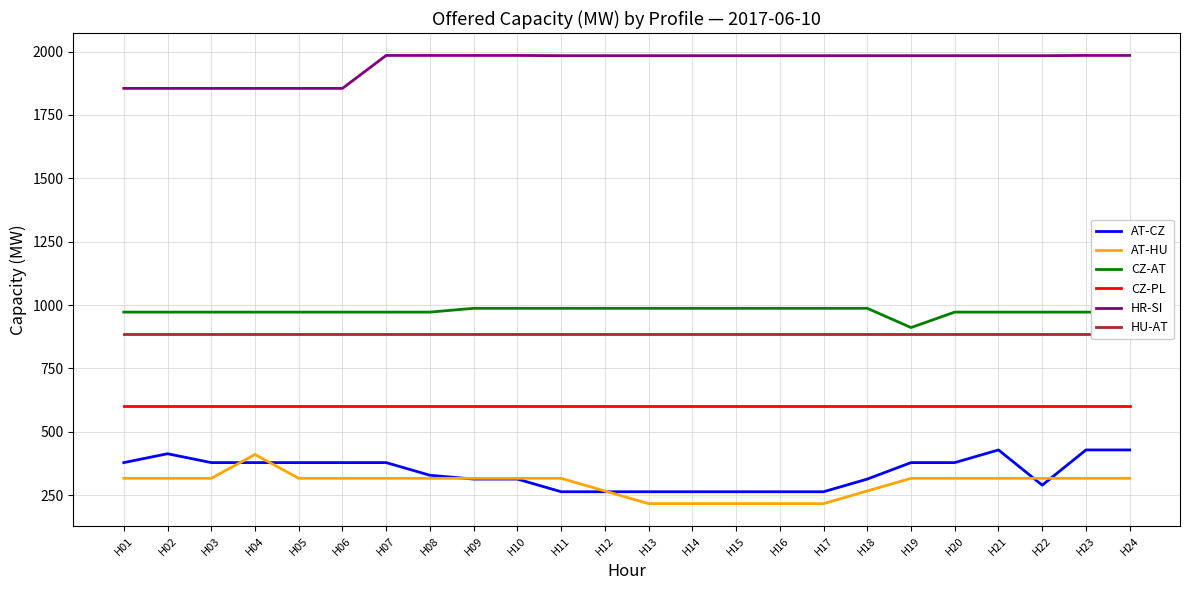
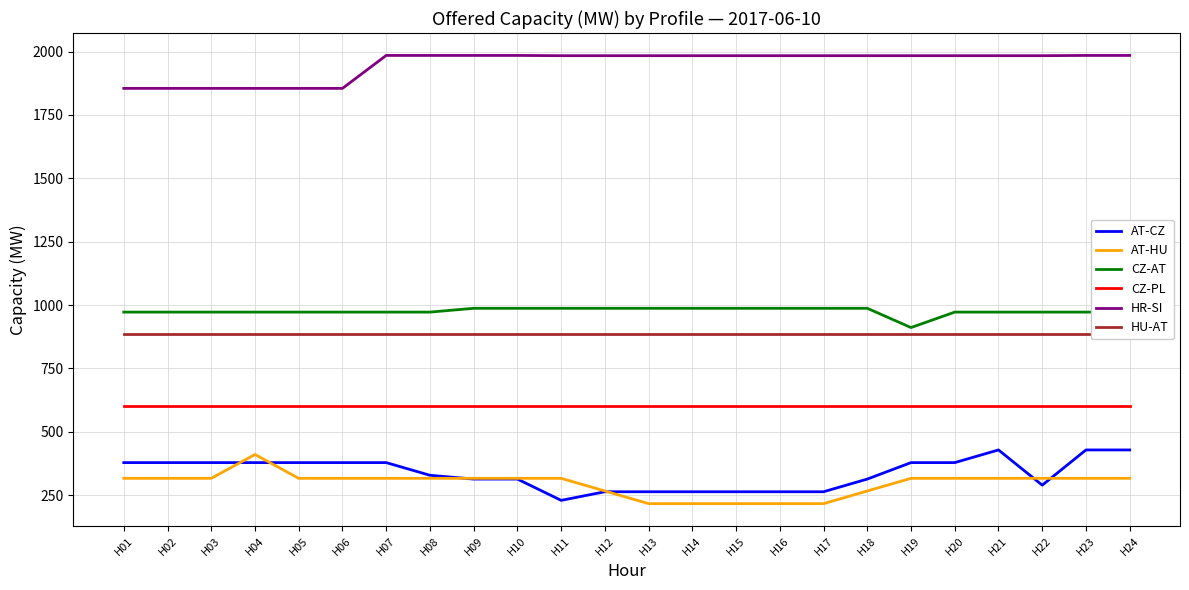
AT-CZ, H02: 410 -> 380
AT-CZ, H11: 260 -> 230
